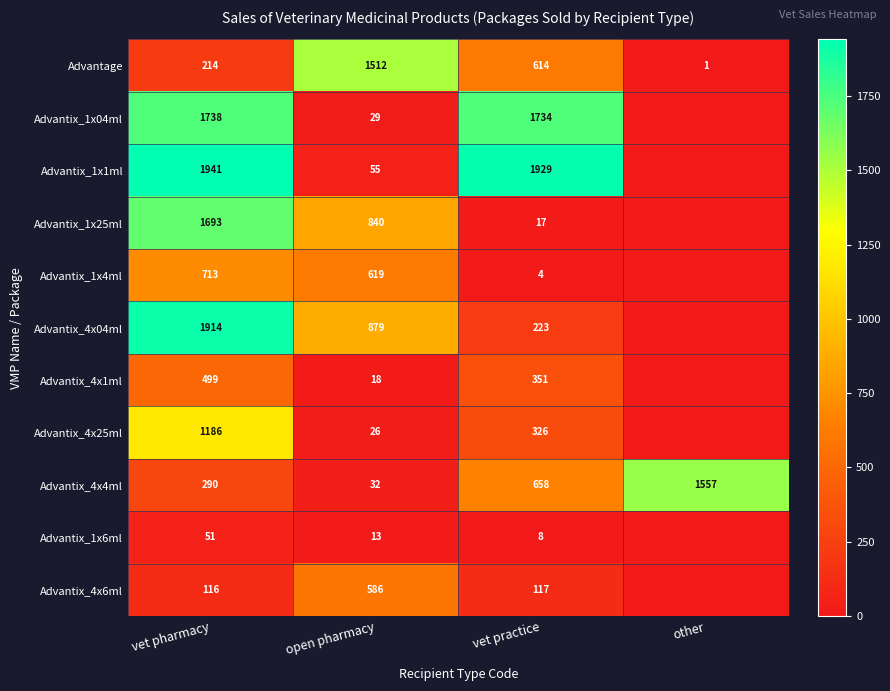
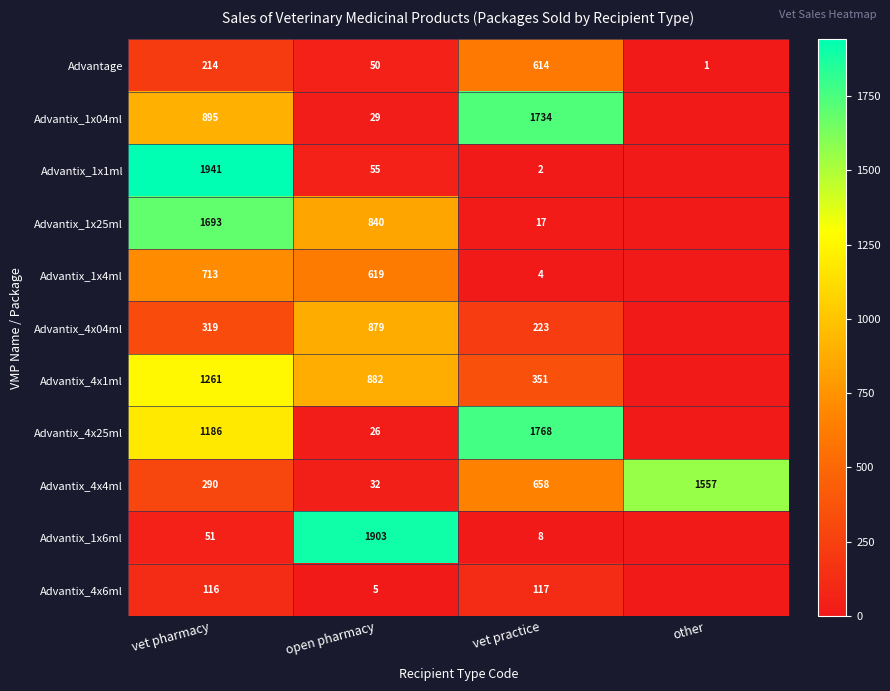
Advantage, open pharmacy: 1512 -> 50
Advantix_1x04ml, vet pharmacy: 1738 -> 895
Advantix_1x1ml, vet practice: 1929 -> 2
Advantix_4x04ml, vet pharmacy: 1914 -> 319
Advantix_4x1ml, vet pharmacy: 499 -> 1261
Advantix_4x1ml, open pharmacy: 18 -> 882
Advantix_4x25ml, vet practice: 326 -> 1768
Advantix_1x6ml, open pharmacy: 13 -> 1903
Advantix_4x6ml, open pharmacy: 586 -> 5
